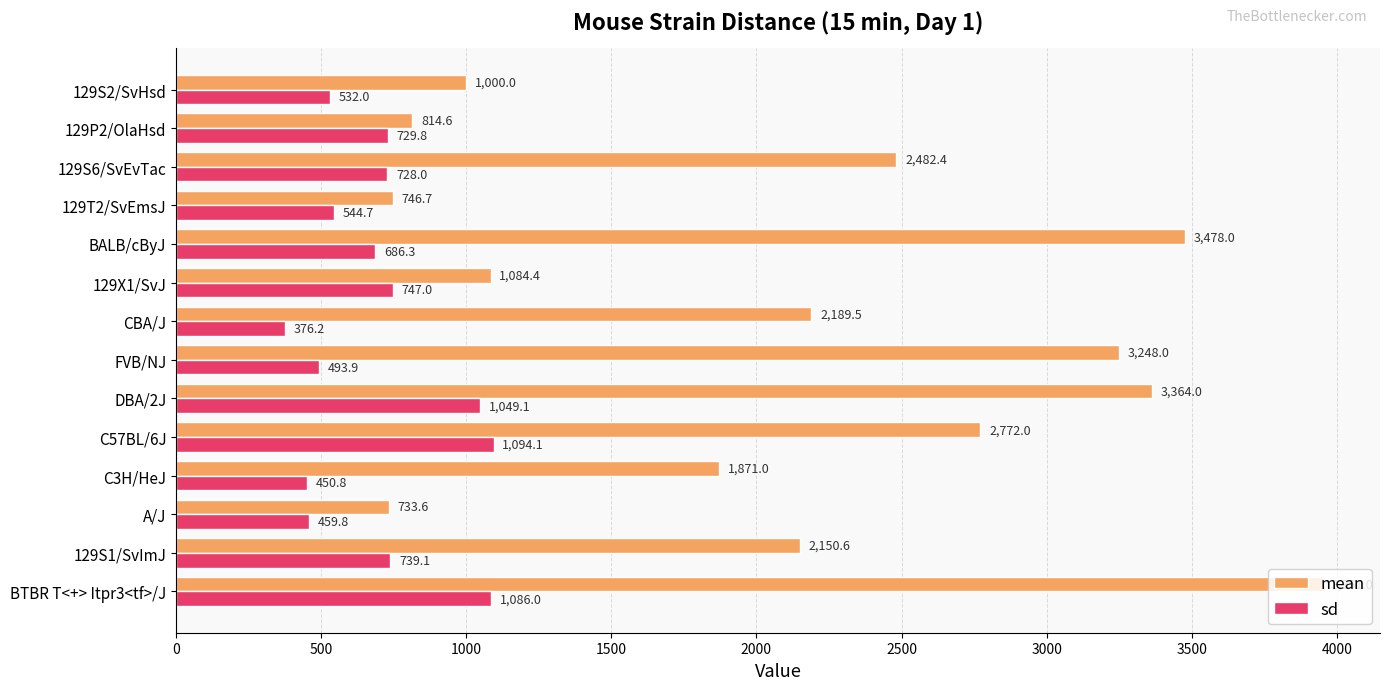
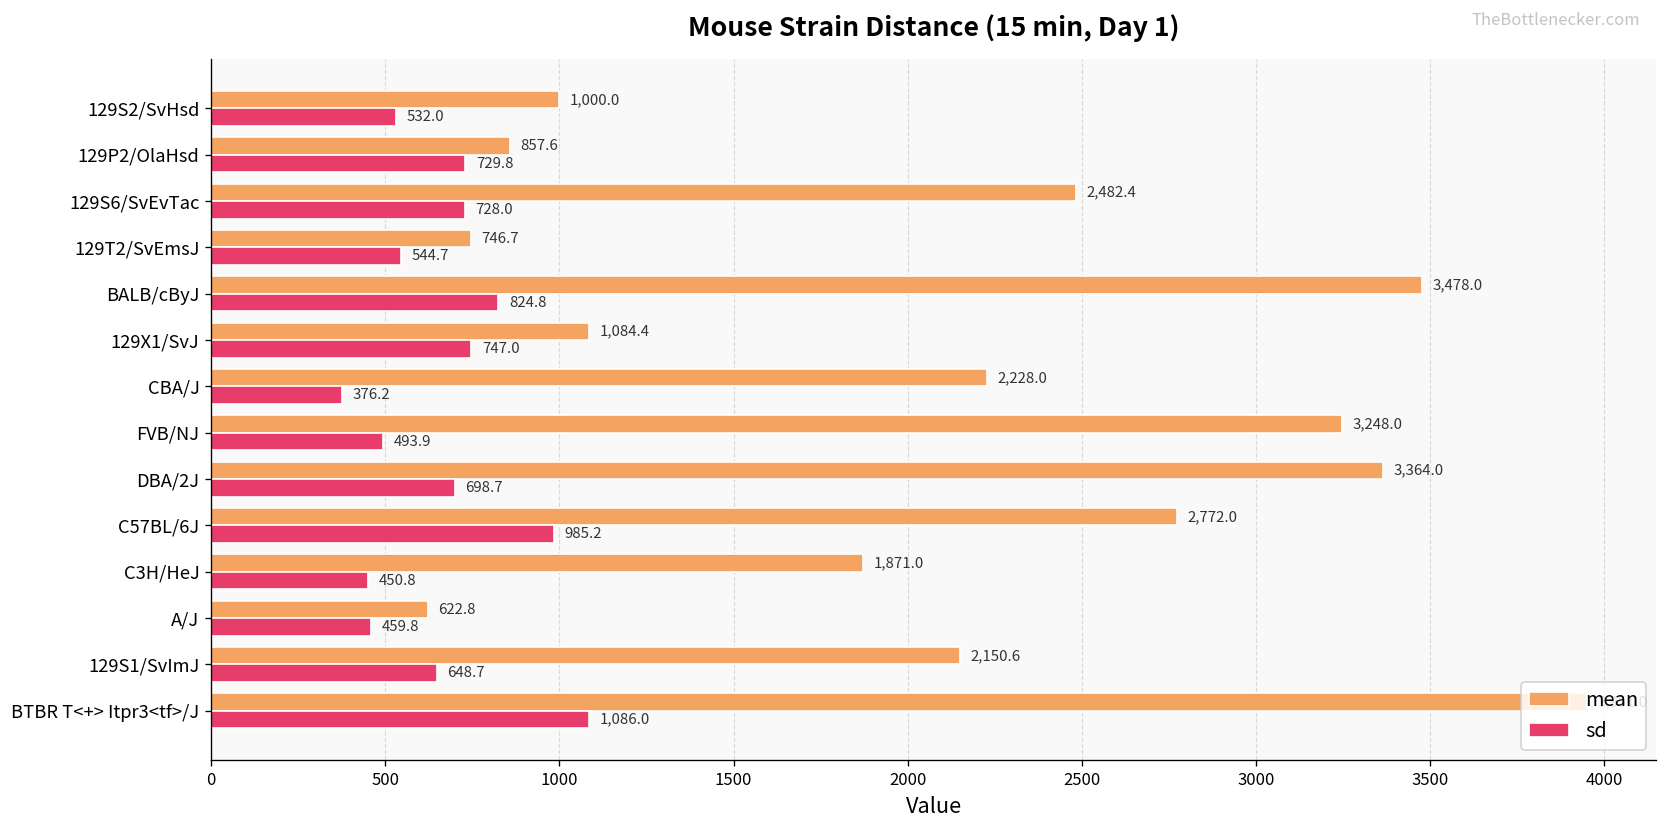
mean, 129P2/OlaHsd: 814.6 -> 857.6
sd, BALB/cByJ: 686.3 -> 824.8
mean, CBA/J: 2,189.5 -> 2,228.0
sd, DBA/2J: 1,049.1 -> 698.7
sd, C57BL/6J: 1,094.1 -> 985.2
mean, A/J: 733.6 -> 622.8
sd, 129S1/SvImJ: 739.1 -> 648.7
